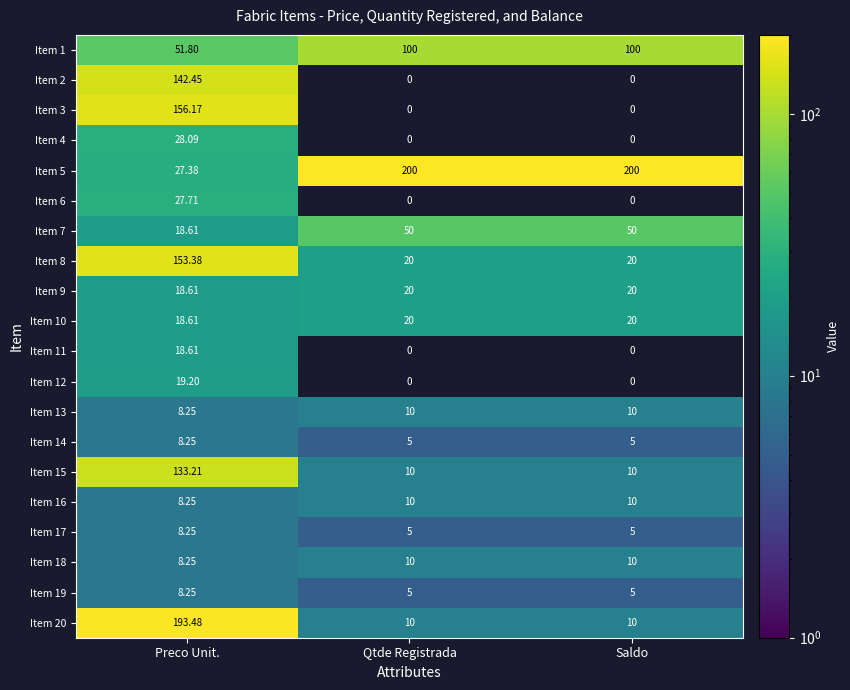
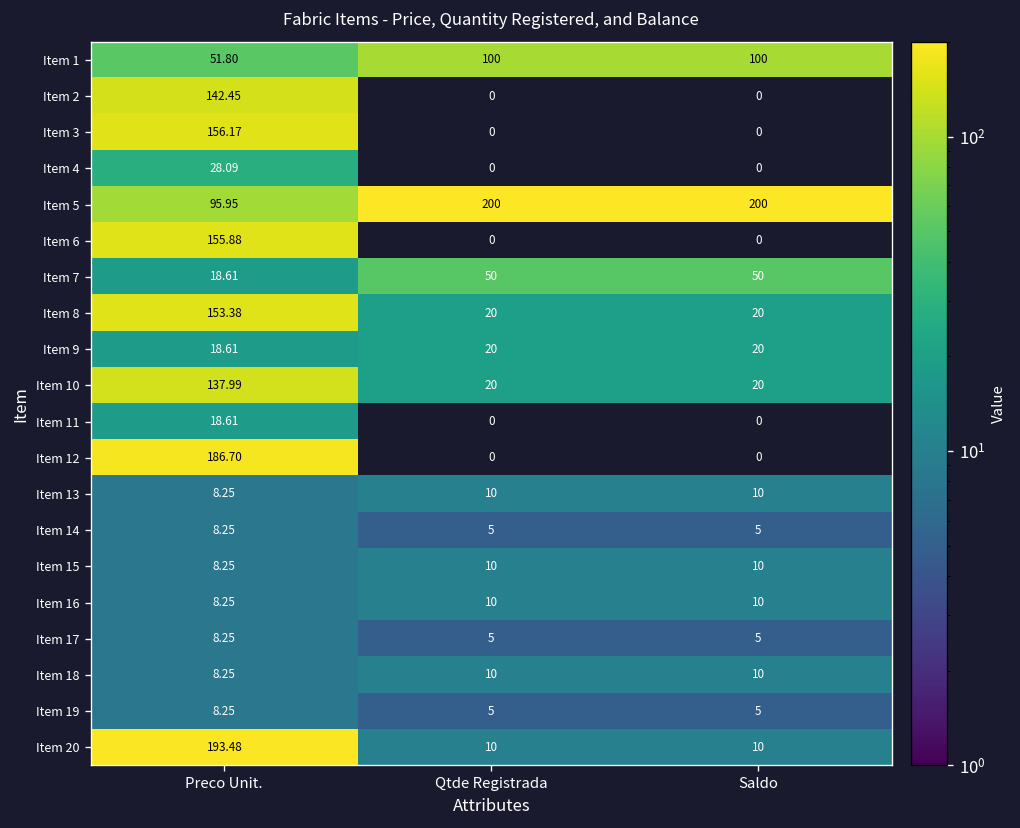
Item 5, Preco Unit.: 27.38 -> 95.95
Item 6, Preco Unit.: 27.71 -> 155.88
Item 10, Preco Unit.: 18.61 -> 137.99
Item 12, Preco Unit.: 19.20 -> 186.70
Item 15, Preco Unit.: 133.21 -> 8.25
